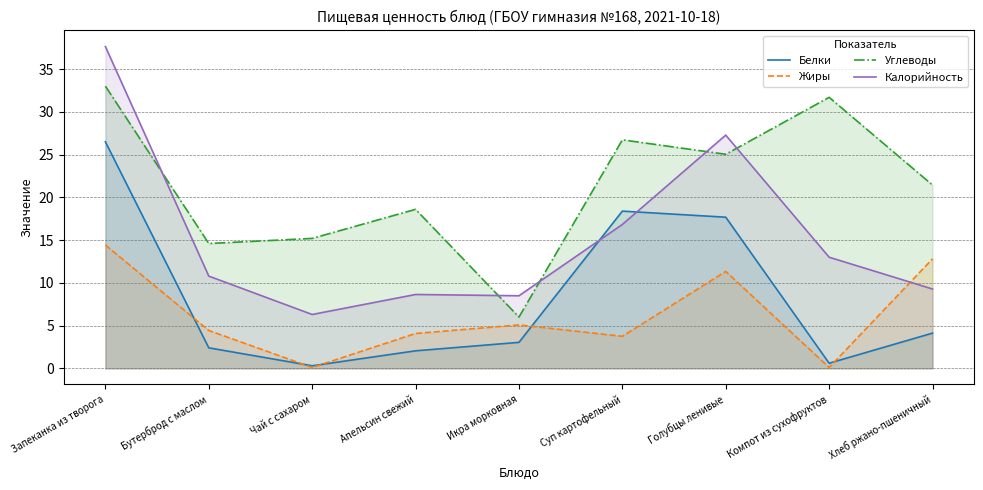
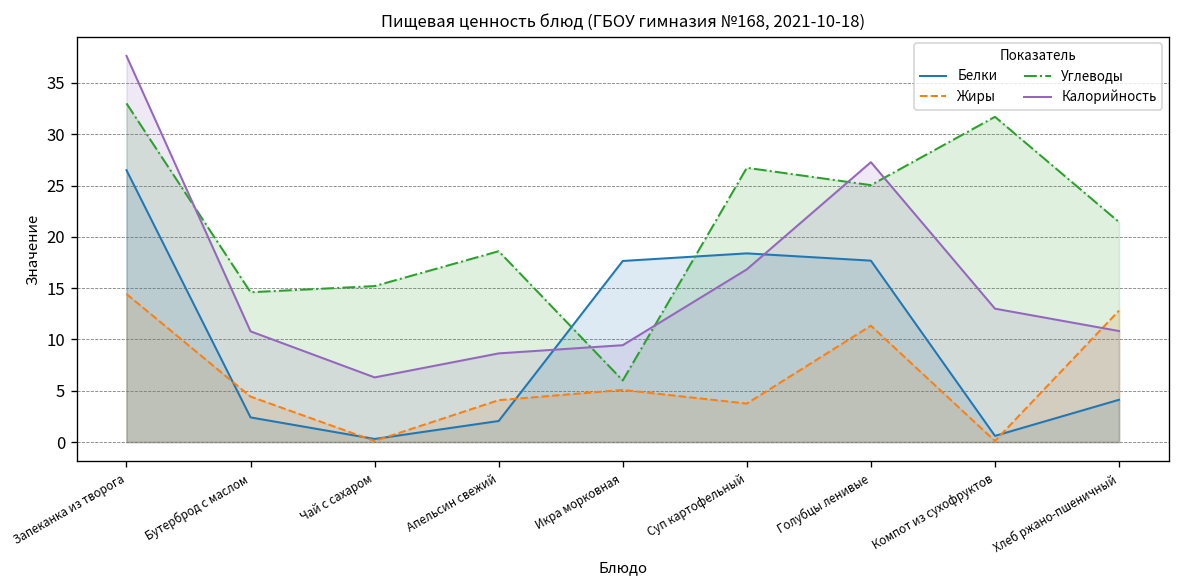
Белки, Икра морковная: 3 -> 18
Калорийность, Икра морковная: 8 -> 9
Калорийность, Хлеб ржано-пшеничный: 9 -> 11
